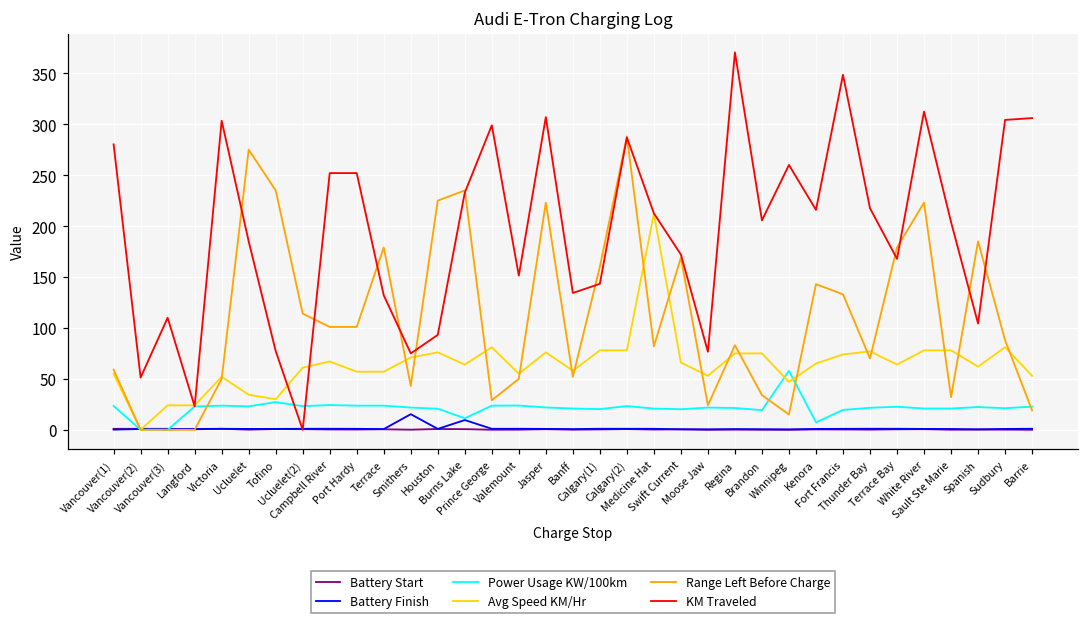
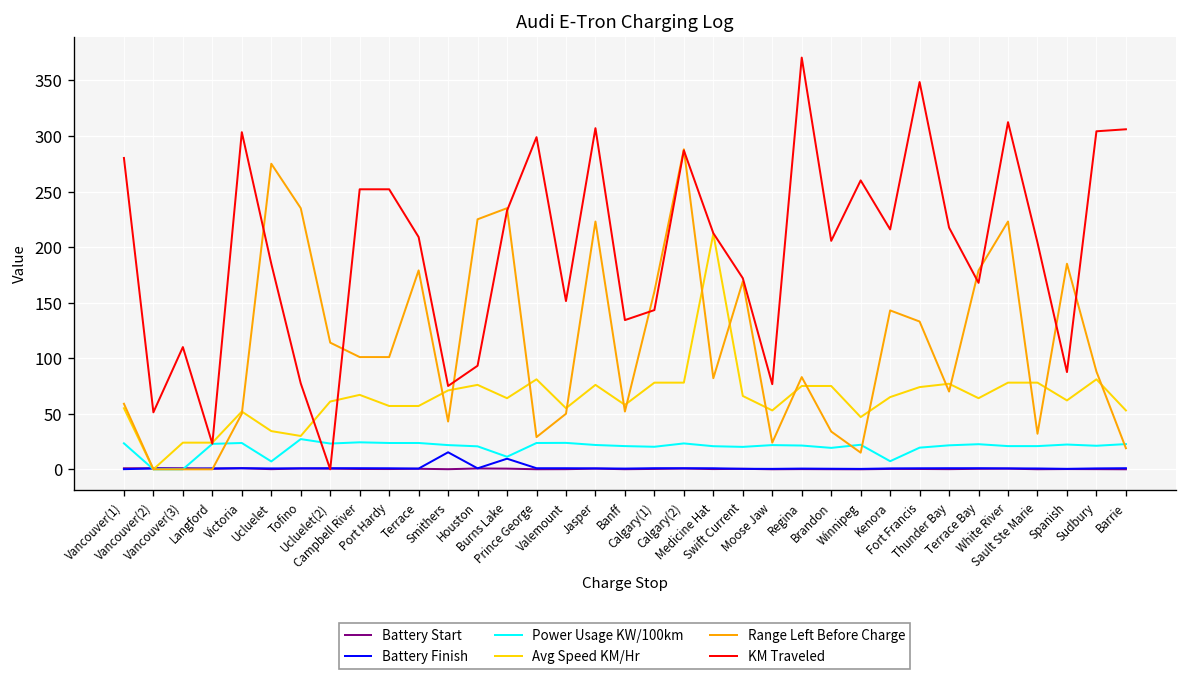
Power Usage KW/100km, Ucluelet: 20 -> 10
KM Traveled, Terrace: 130 -> 210
Power Usage KW/100km, Winnipeg: 60 -> 20
KM Traveled, Spanish: 100 -> 90
